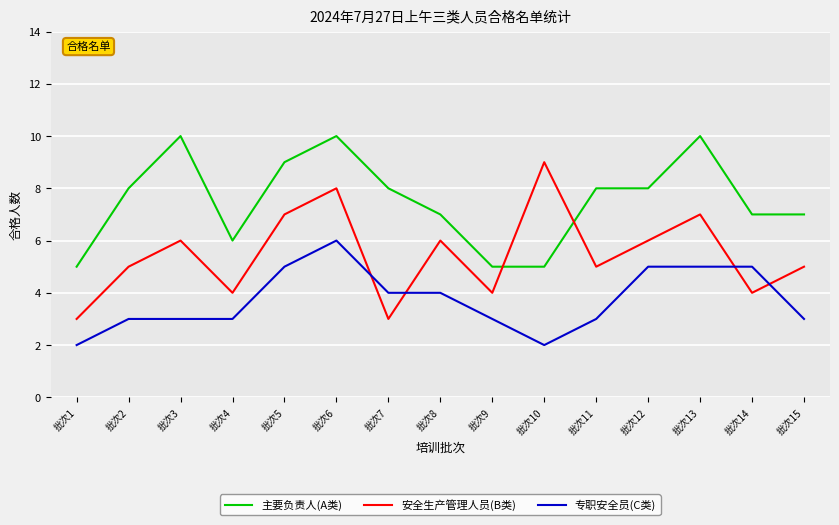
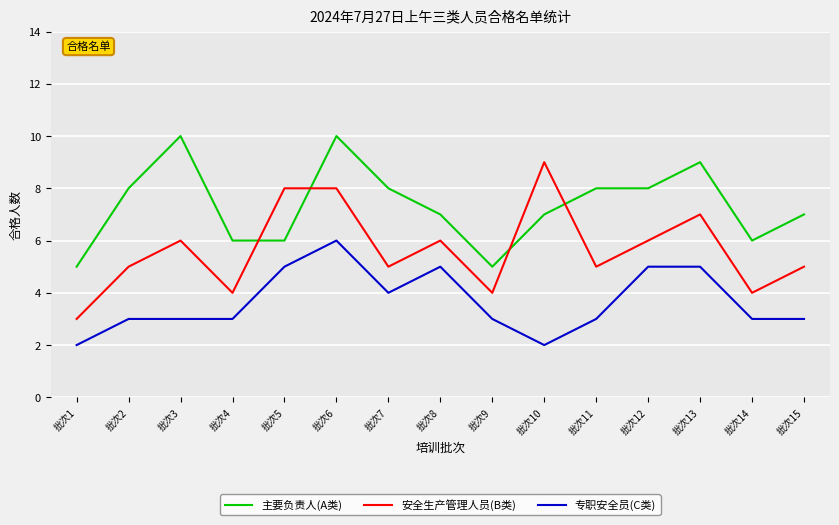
主要负责人(A类), 批次5: 9 -> 6
安全生产管理人员(B类), 批次5: 7 -> 8
安全生产管理人员(B类), 批次7: 3 -> 5
专职安全员(C类), 批次8: 4 -> 5
主要负责人(A类), 批次10: 5 -> 7
主要负责人(A类), 批次13: 10 -> 9
主要负责人(A类), 批次14: 7 -> 6
专职安全员(C类), 批次14: 5 -> 3
